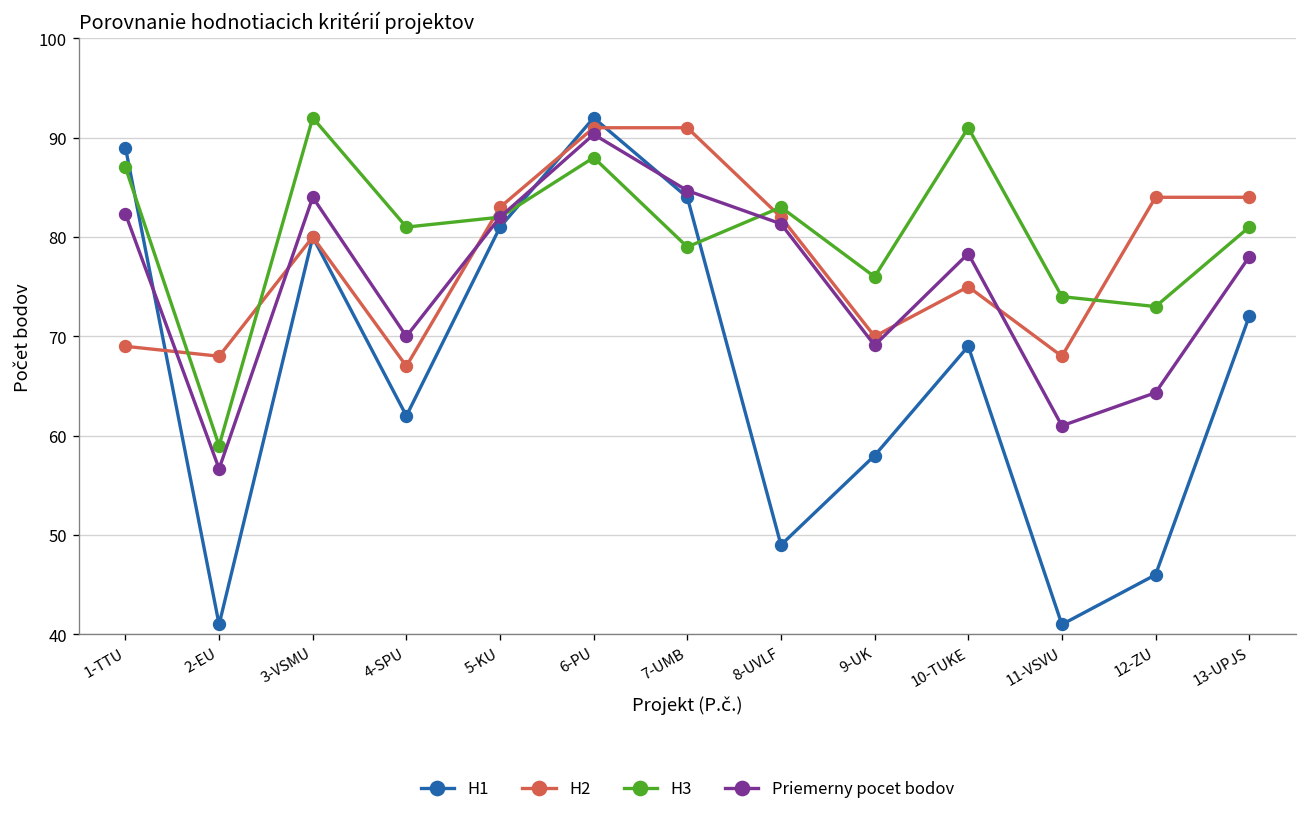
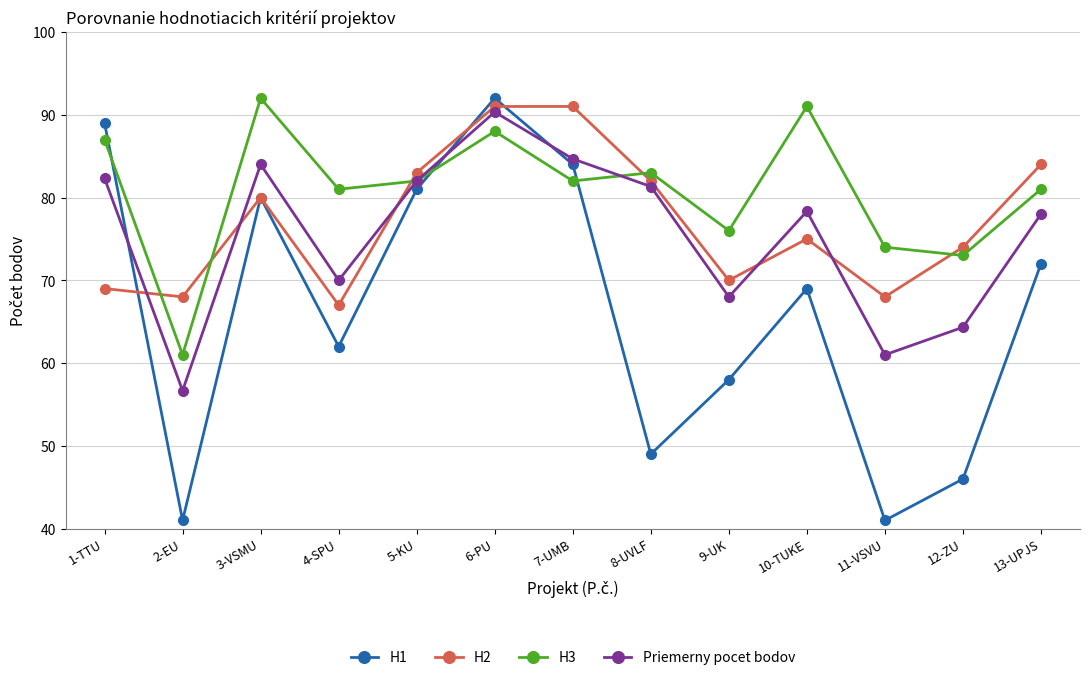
H3, 2-EU: 59 -> 61
H3, 7-UMB: 79 -> 82
Priemerny pocet bodov, 9-UK: 69 -> 68
H2, 12-ZU: 84 -> 74
